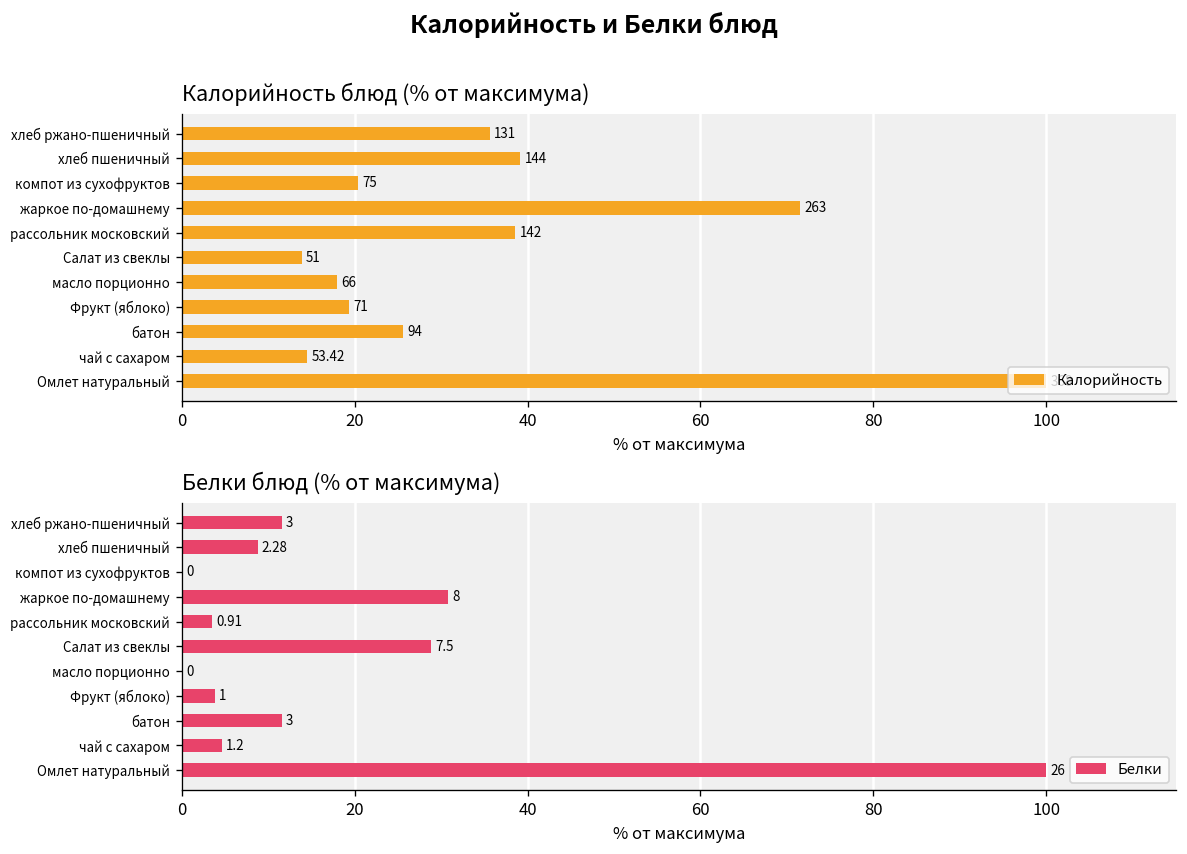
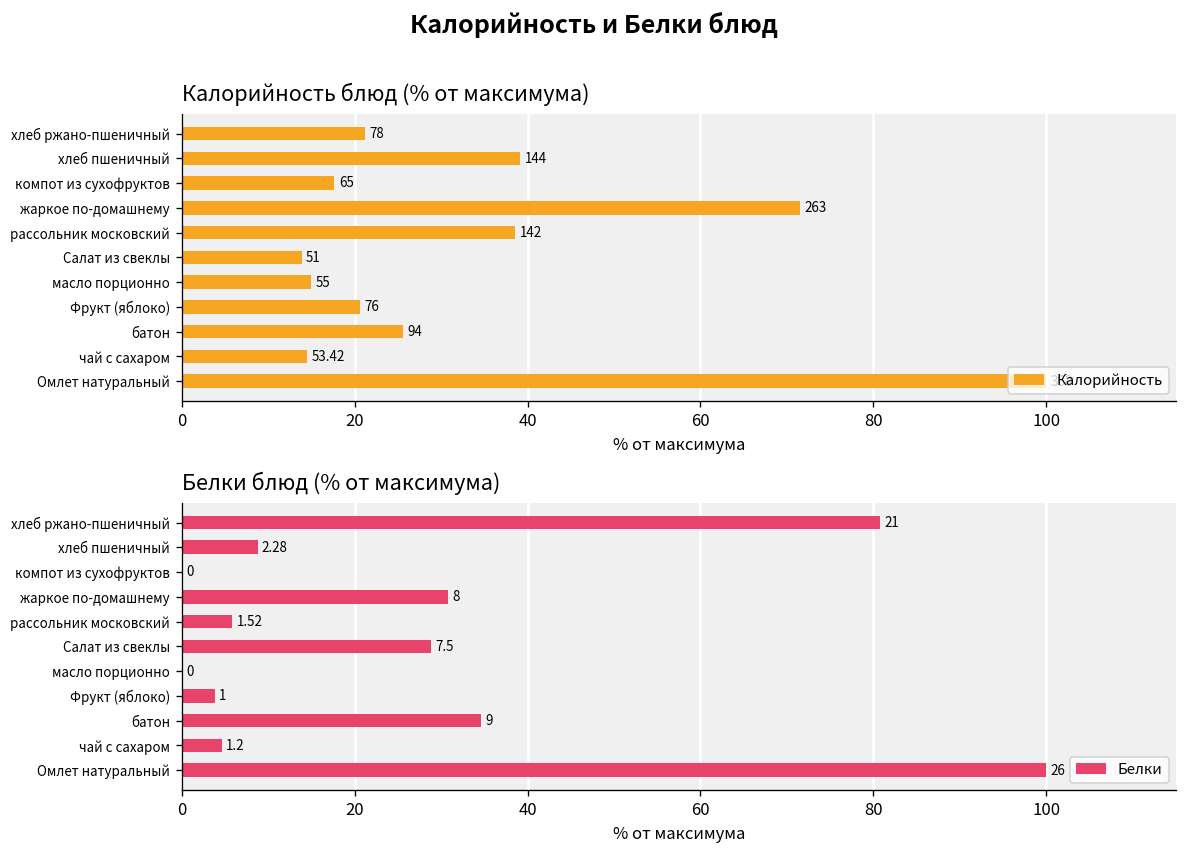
Калорийность блюд (% от максимума), хлеб ржано-пшеничный: 131 -> 78
Калорийность блюд (% от максимума), компот из сухофруктов: 75 -> 65
Калорийность блюд (% от максимума), масло порционно: 66 -> 55
Калорийность блюд (% от максимума), Фрукт (яблоко): 71 -> 76
Белки блюд (% от максимума), хлеб ржано-пшеничный: 3 -> 21
Белки блюд (% от максимума), рассольник московский: 0.91 -> 1.52
Белки блюд (% от максимума), батон: 3 -> 9
